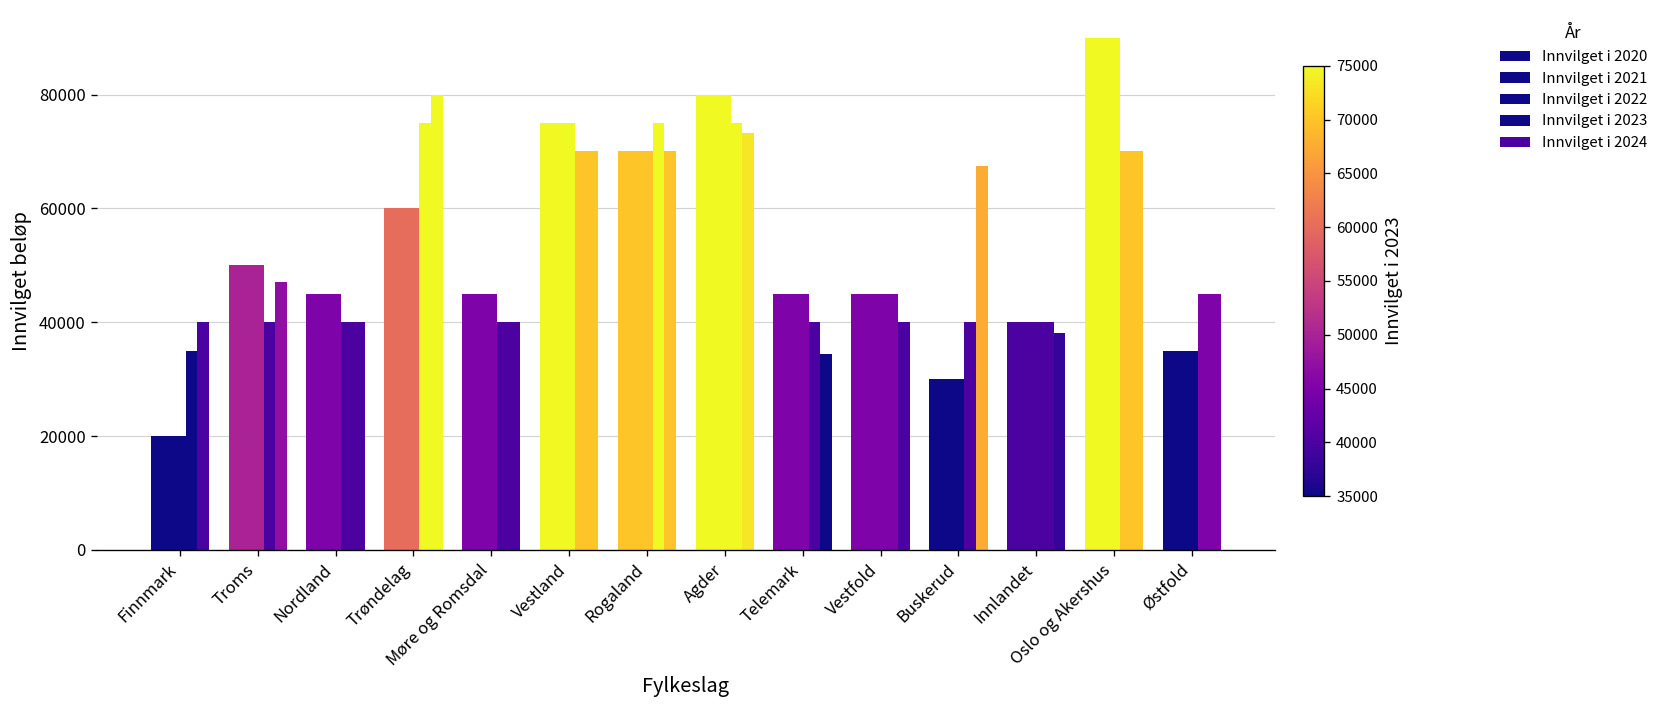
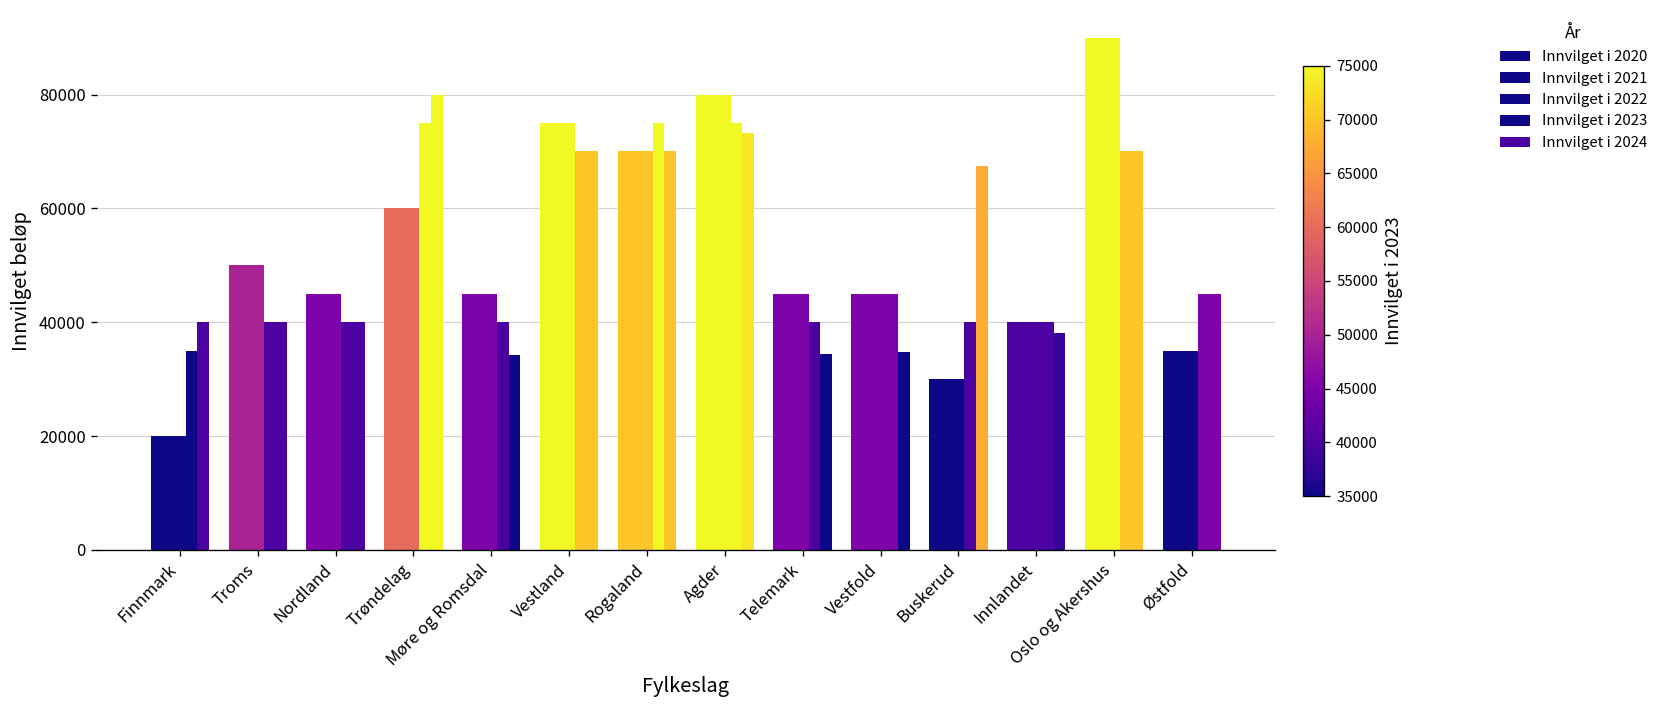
Innvilget i 2024, Troms: 47000 -> 40000
Innvilget i 2024, Møre og Romsdal: 40000 -> 34000
Innvilget i 2024, Vestfold: 40000 -> 35000
